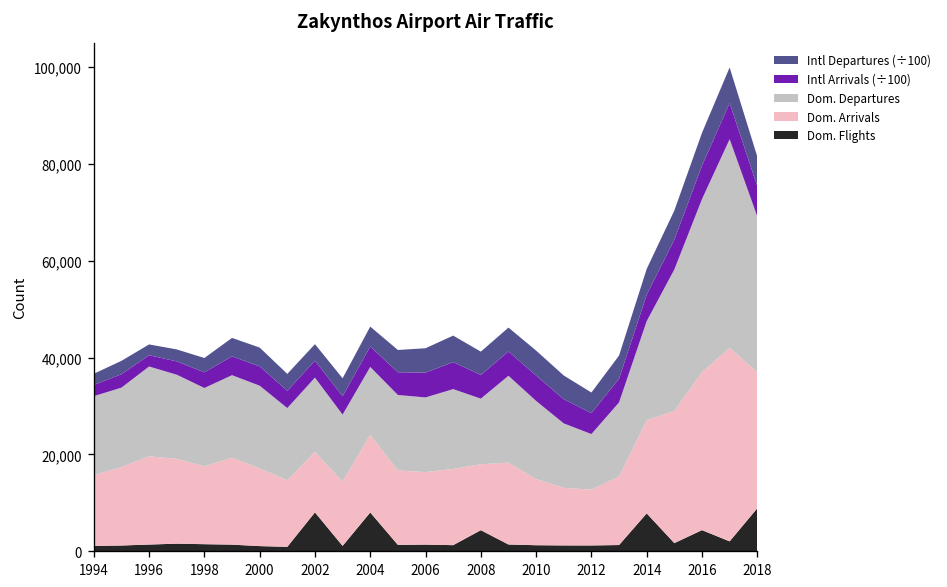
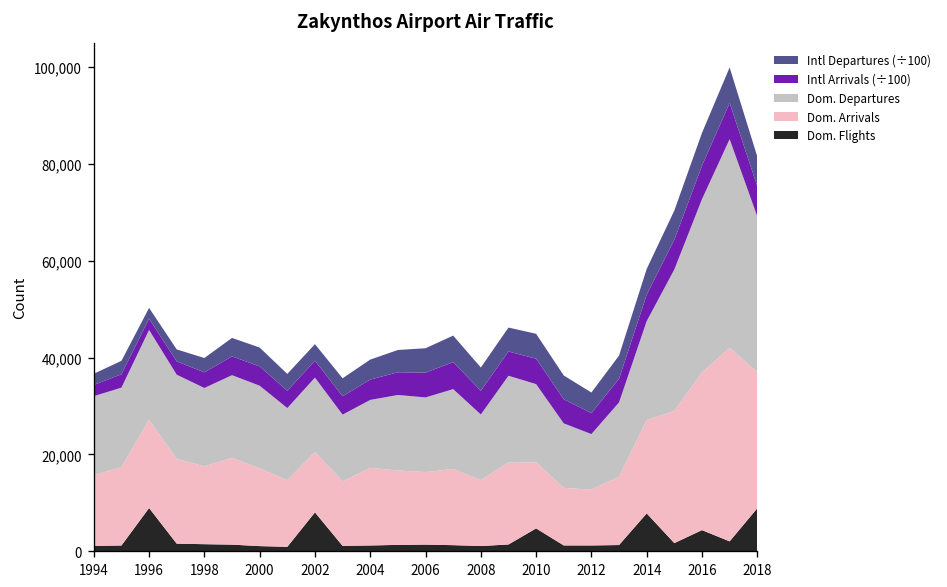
Dom. Flights, 1996: 1,000 -> 9,000
Dom. Flights, 2004: 8,000 -> 1,000
Dom. Flights, 2008: 4,000 -> 1,000
Dom. Flights, 2010: 1,000 -> 5,000
